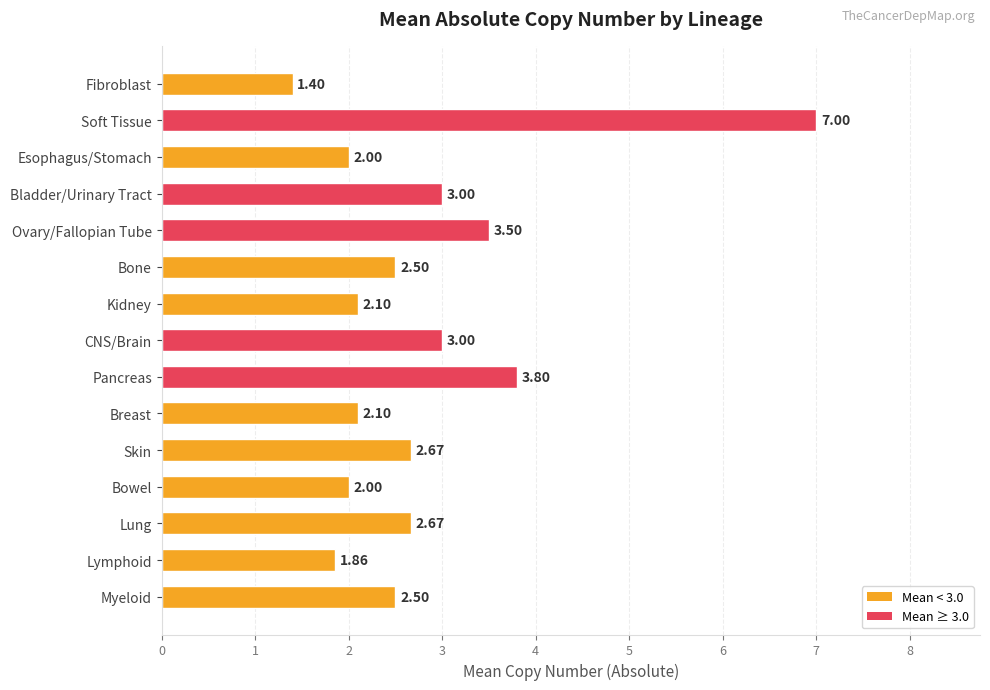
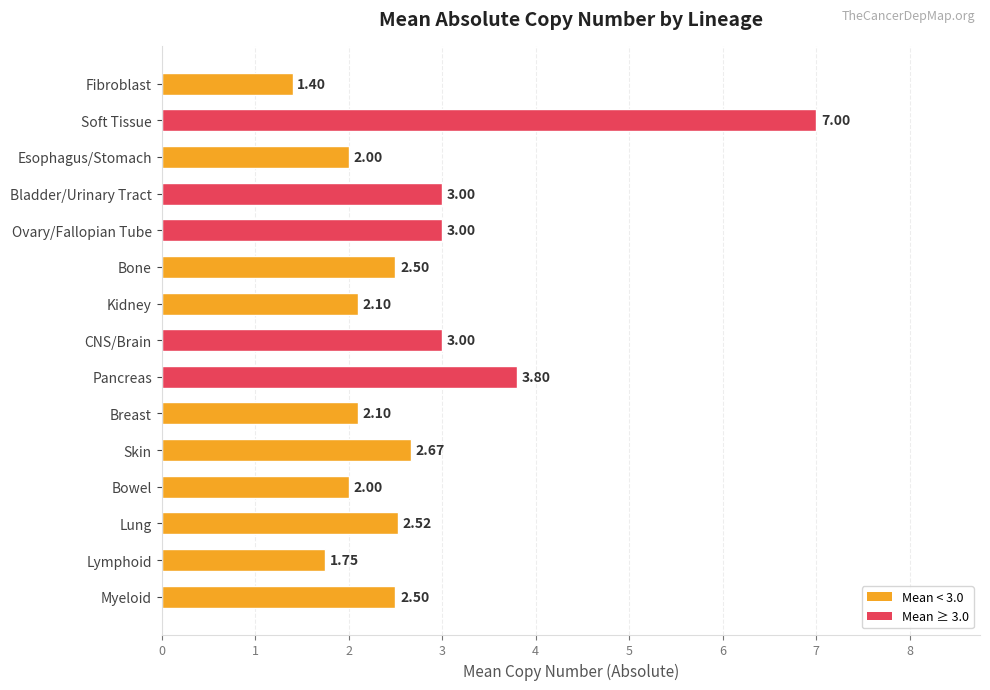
Ovary/Fallopian Tube: 3.50 -> 3.00
Lung: 2.67 -> 2.52
Lymphoid: 1.86 -> 1.75
